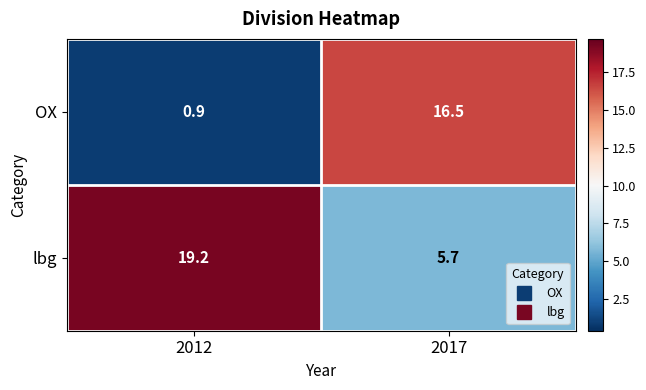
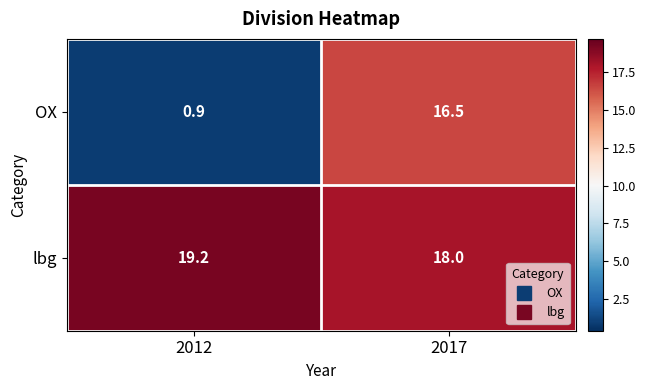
lbg, 2017: 5.7 -> 18.0
